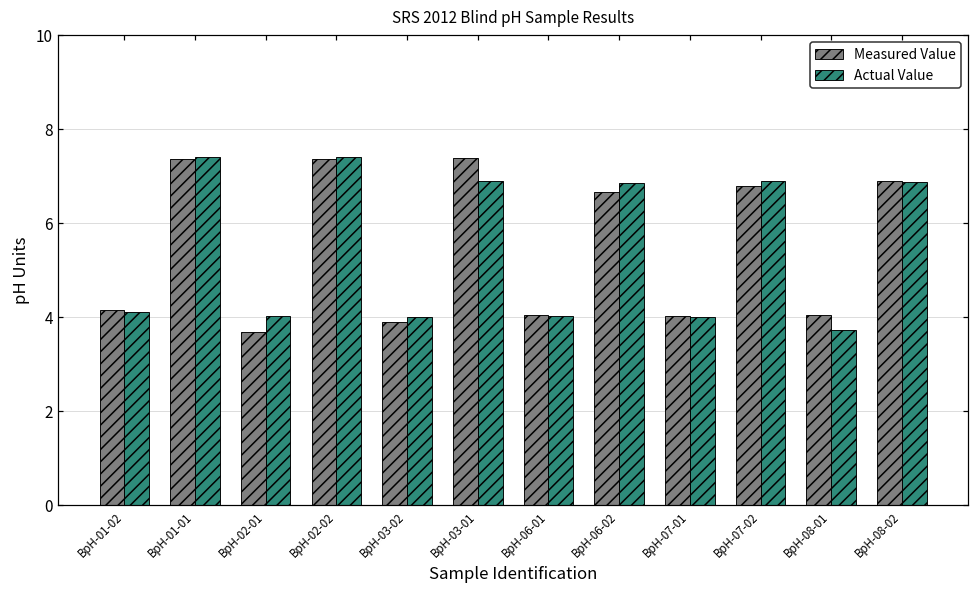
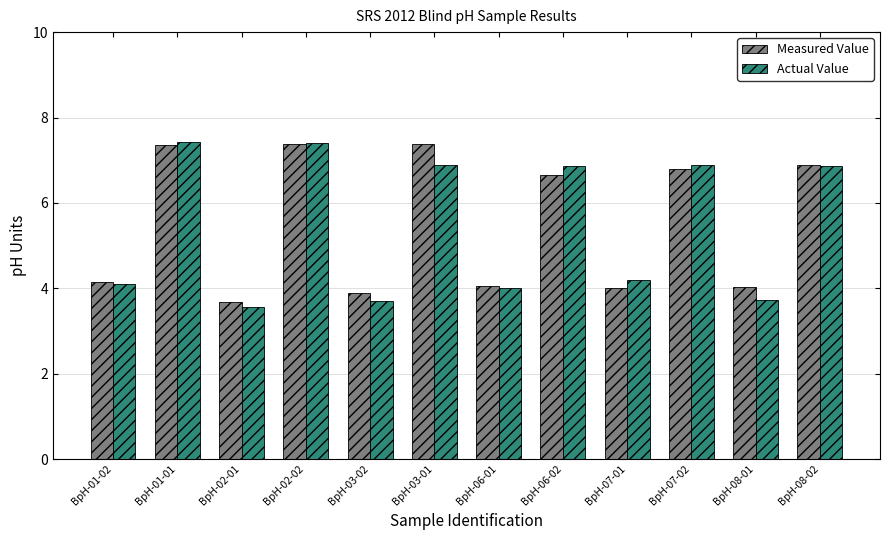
Actual Value, BpH-02-01: 4.0 -> 3.6
Actual Value, BpH-03-02: 4.0 -> 3.7
Actual Value, BpH-07-01: 4.0 -> 4.2
